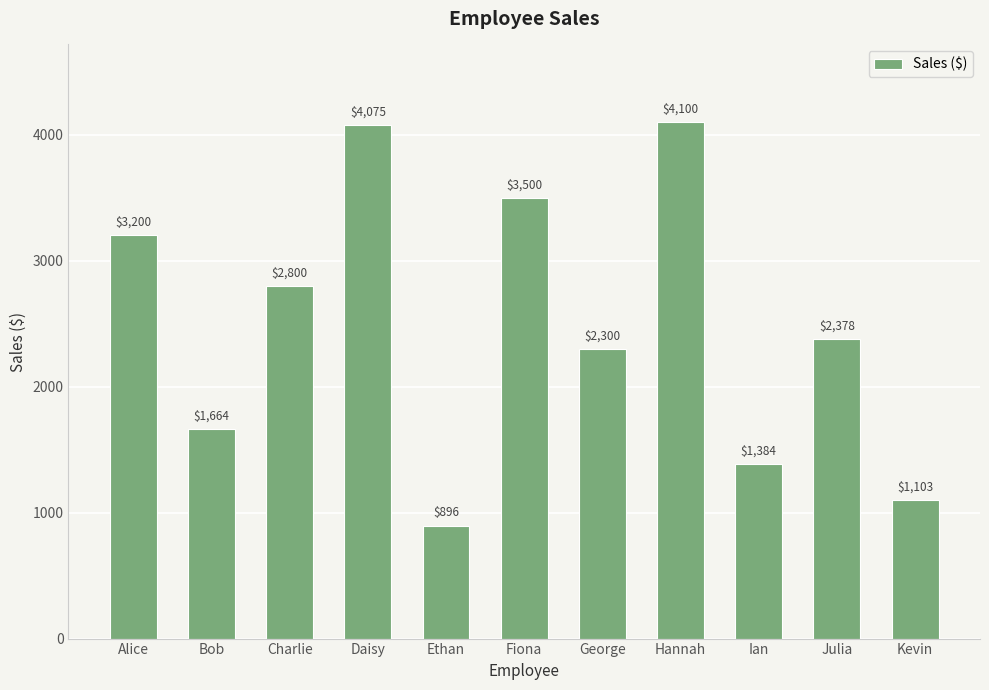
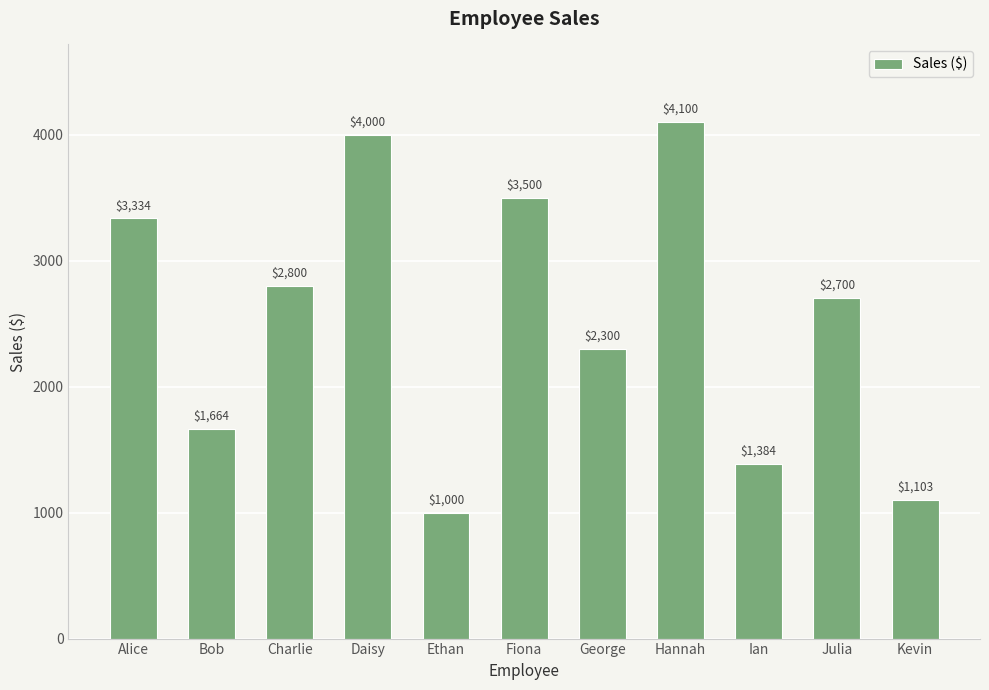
Alice: $3,200 -> $3,334
Daisy: $4,075 -> $4,000
Ethan: $896 -> $1,000
Julia: $2,378 -> $2,700
